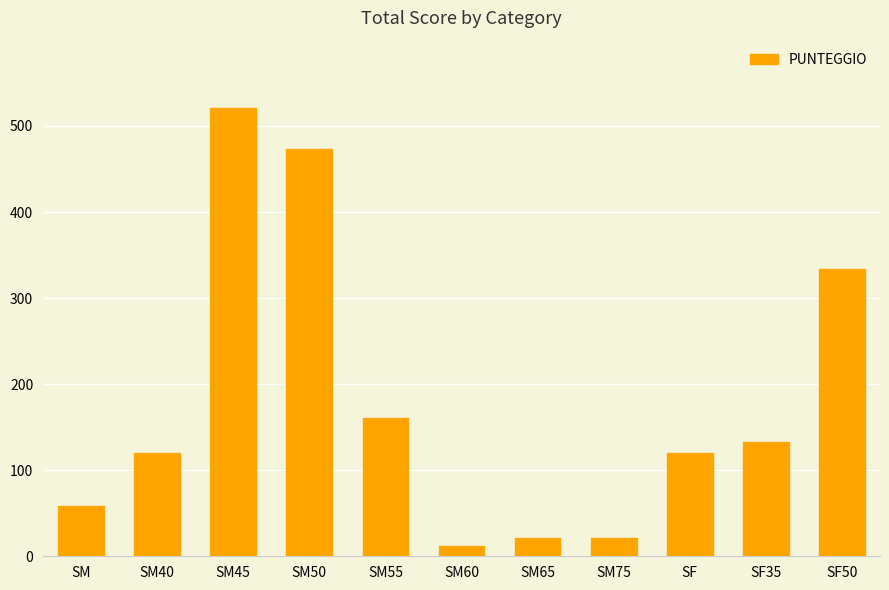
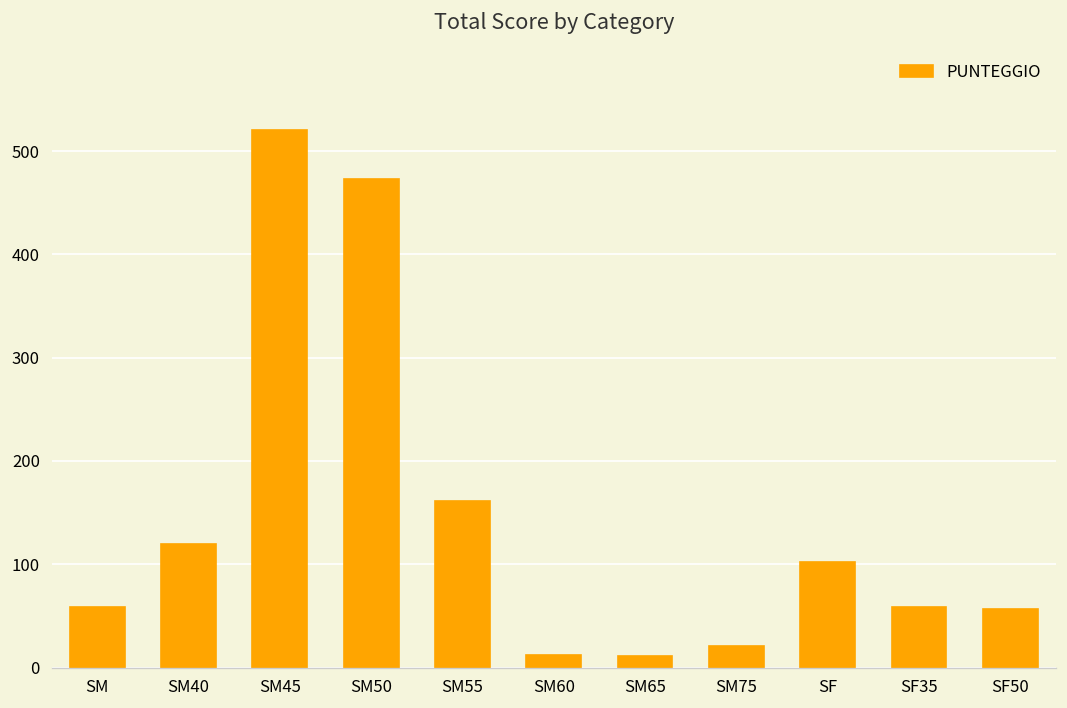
SM65: 20 -> 10
SF: 120 -> 100
SF35: 130 -> 60
SF50: 330 -> 60
